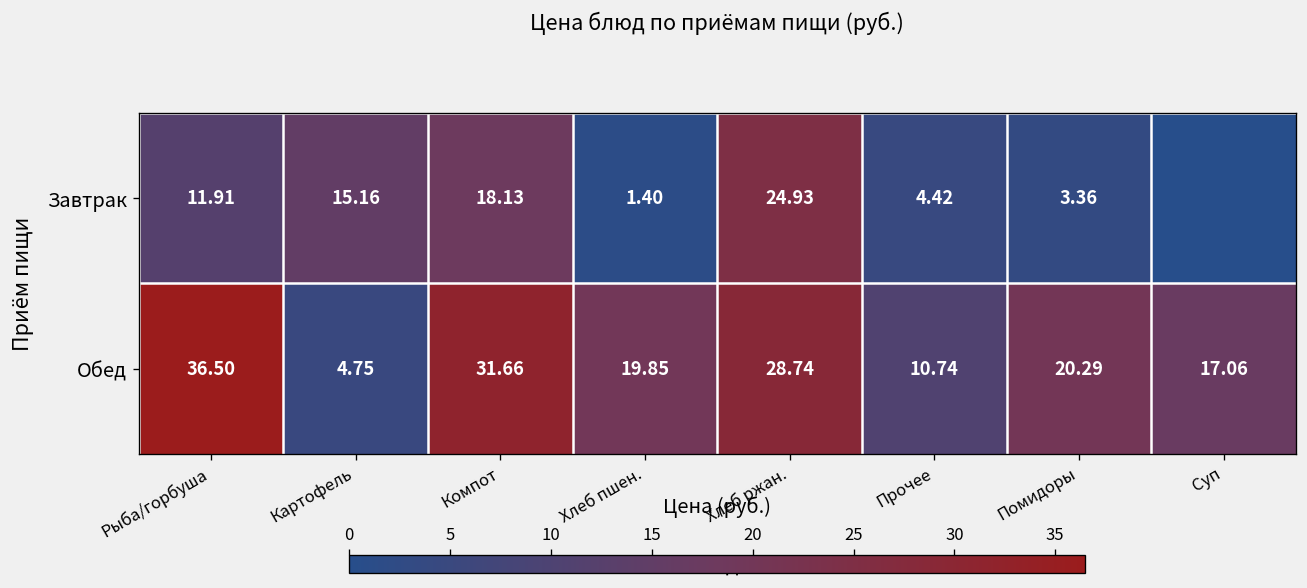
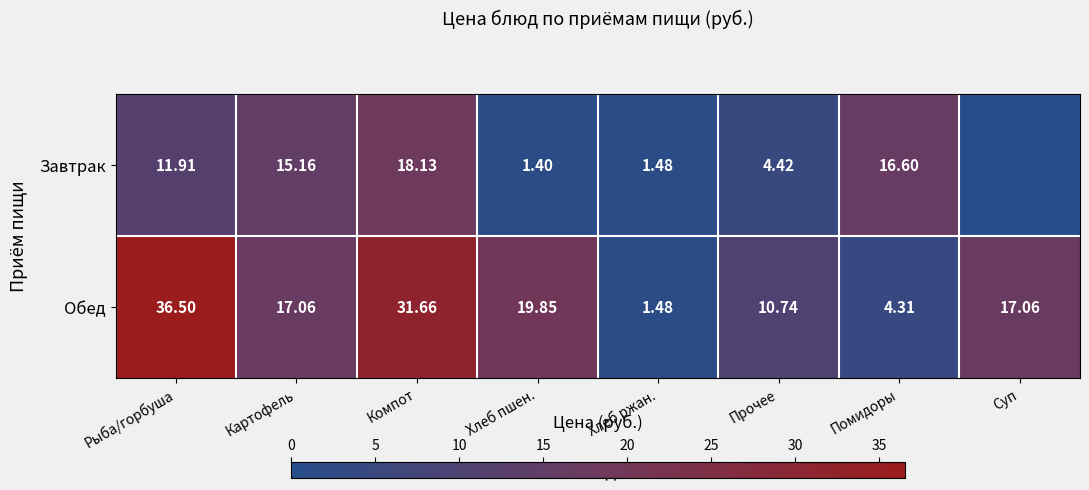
Завтрак, Хлеб ржан.: 24.93 -> 1.48
Завтрак, Помидоры: 3.36 -> 16.60
Обед, Картофель: 4.75 -> 17.06
Обед, Хлеб ржан.: 28.74 -> 1.48
Обед, Помидоры: 20.29 -> 4.31
